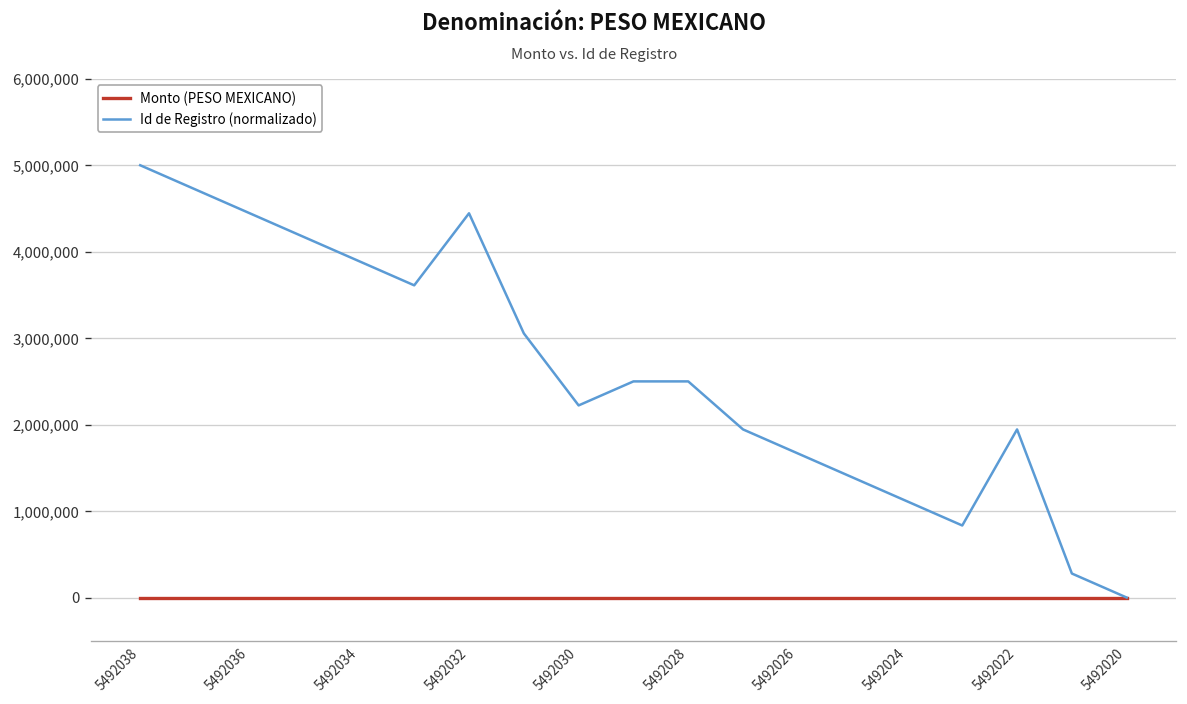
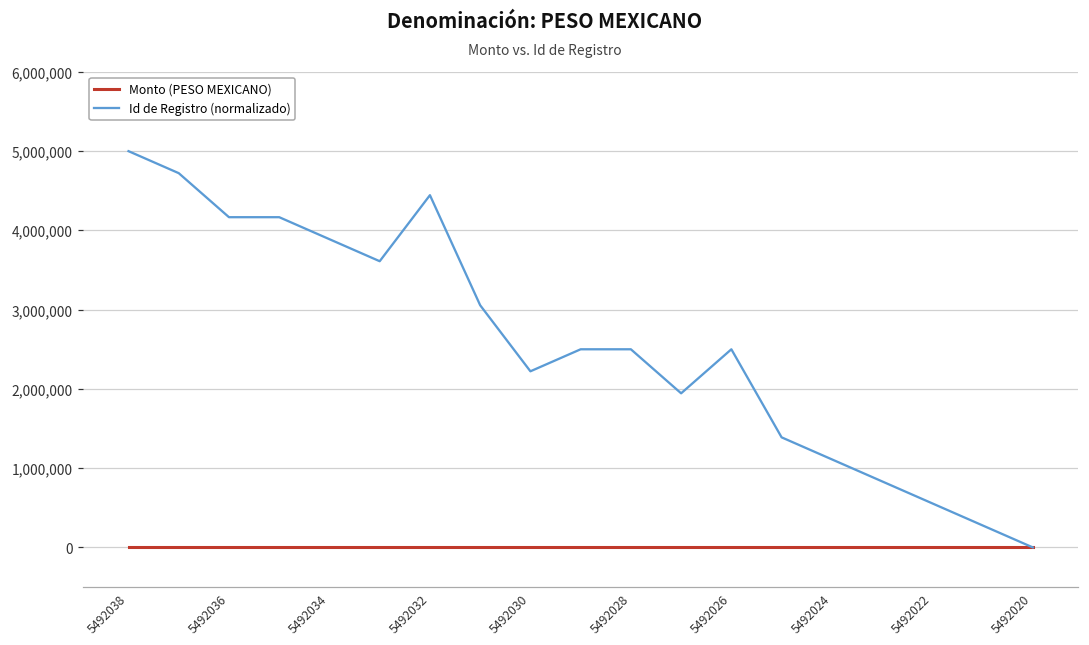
Id de Registro (normalizado), 5492036: 4,400,000 -> 4,200,000
Id de Registro (normalizado), 5492026: 1,700,000 -> 2,500,000
Id de Registro (normalizado), 5492022: 1,900,000 -> 600,000
